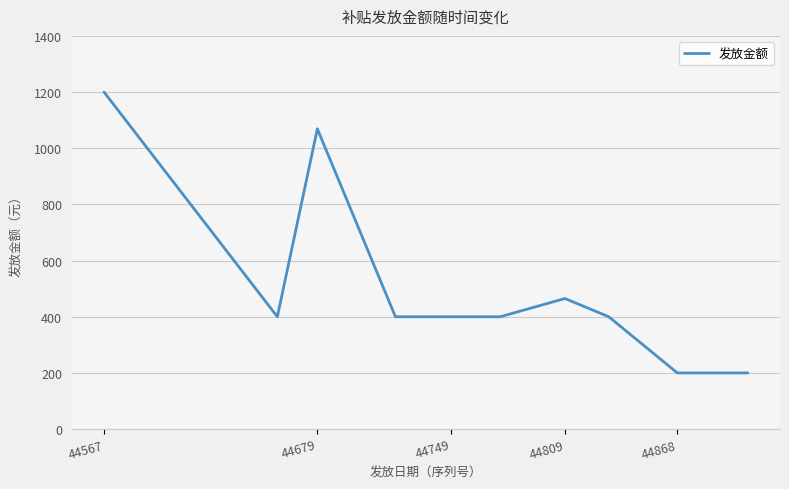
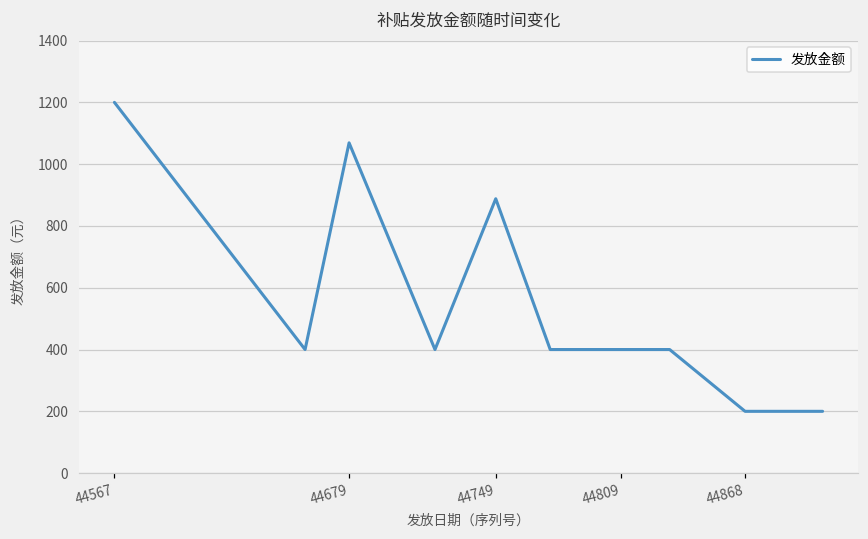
44749: 400 -> 890
44809: 470 -> 400
